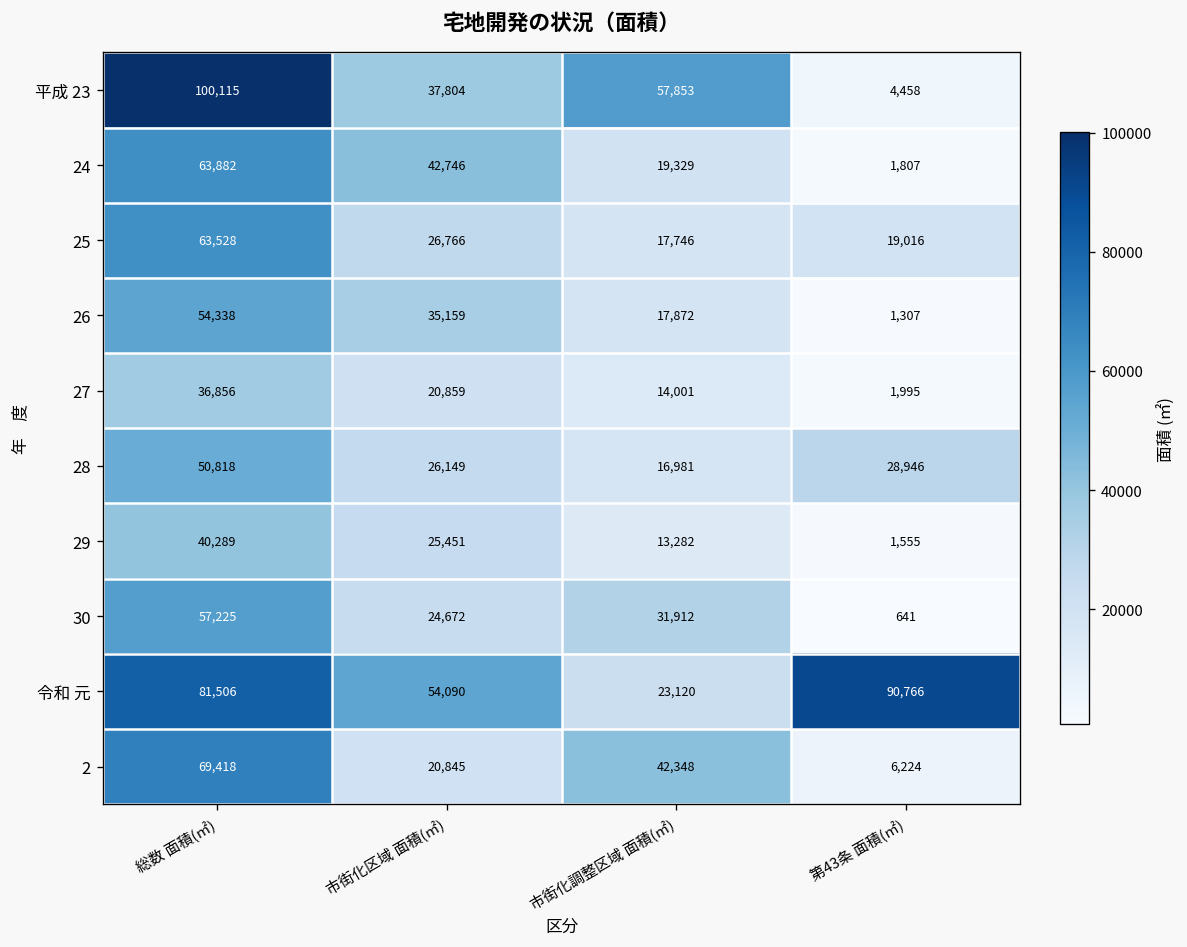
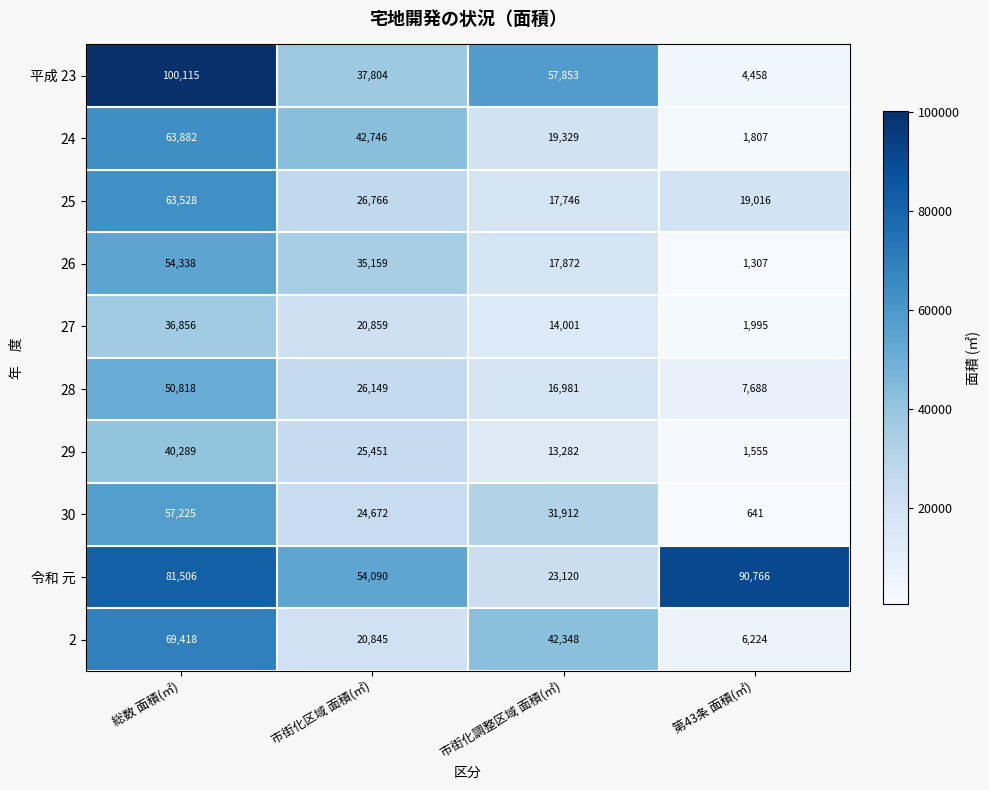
28, 第43条 面積(㎡): 28,946 -> 7,688
